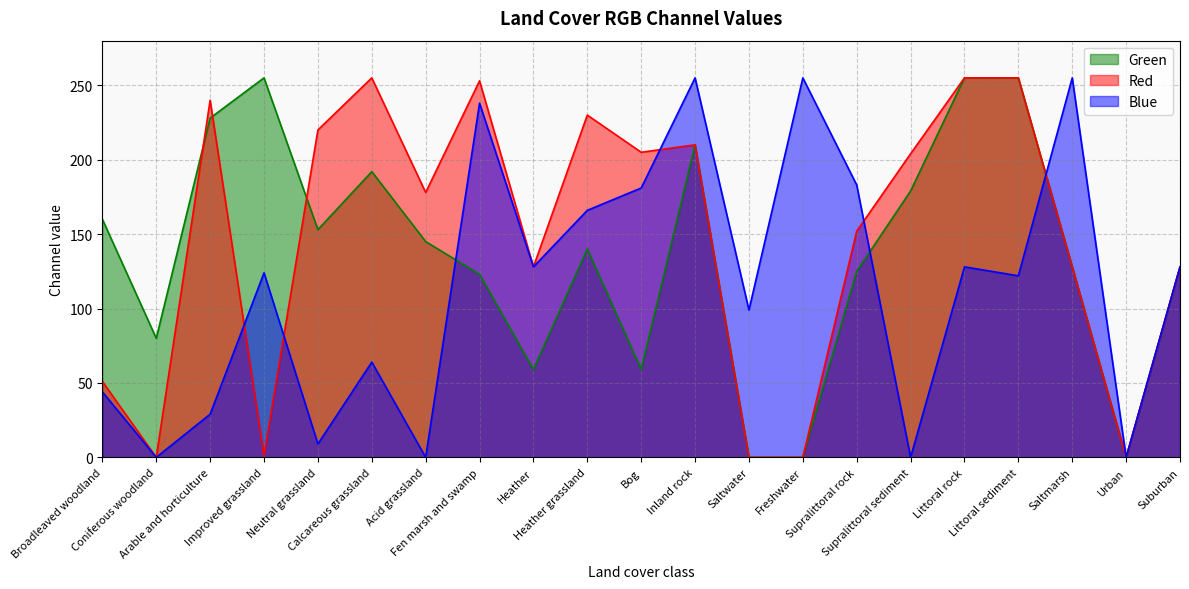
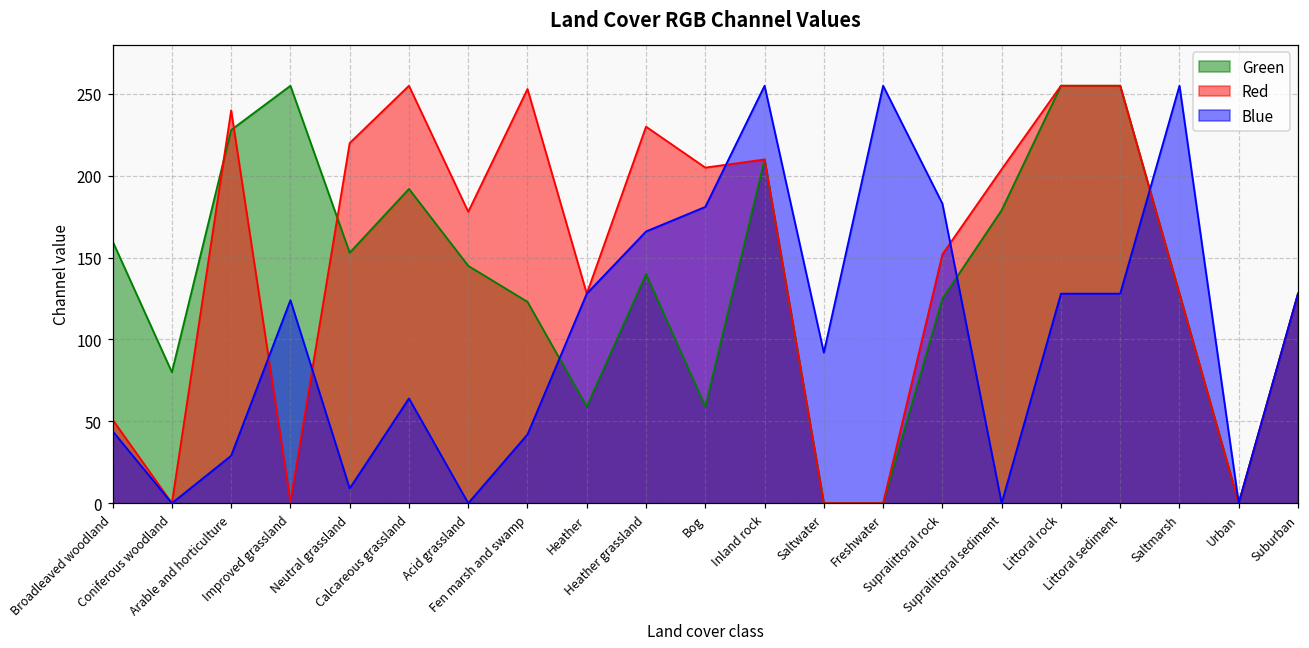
Blue, Fen marsh and swamp: 238 -> 42
Blue, Saltwater: 99 -> 92
Blue, Littoral sediment: 122 -> 128
